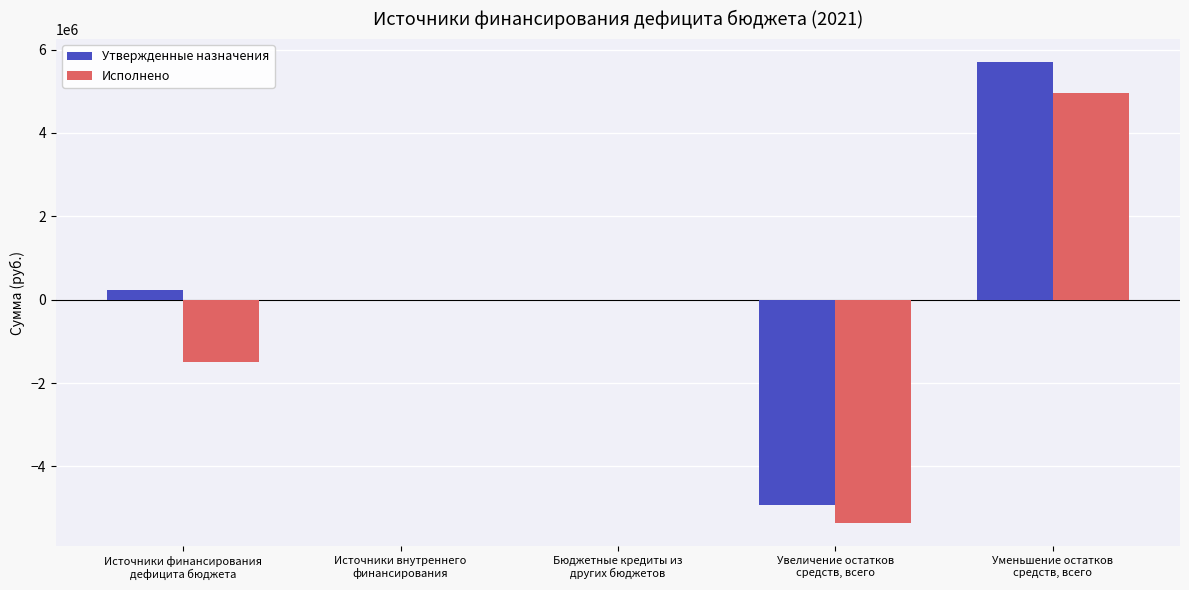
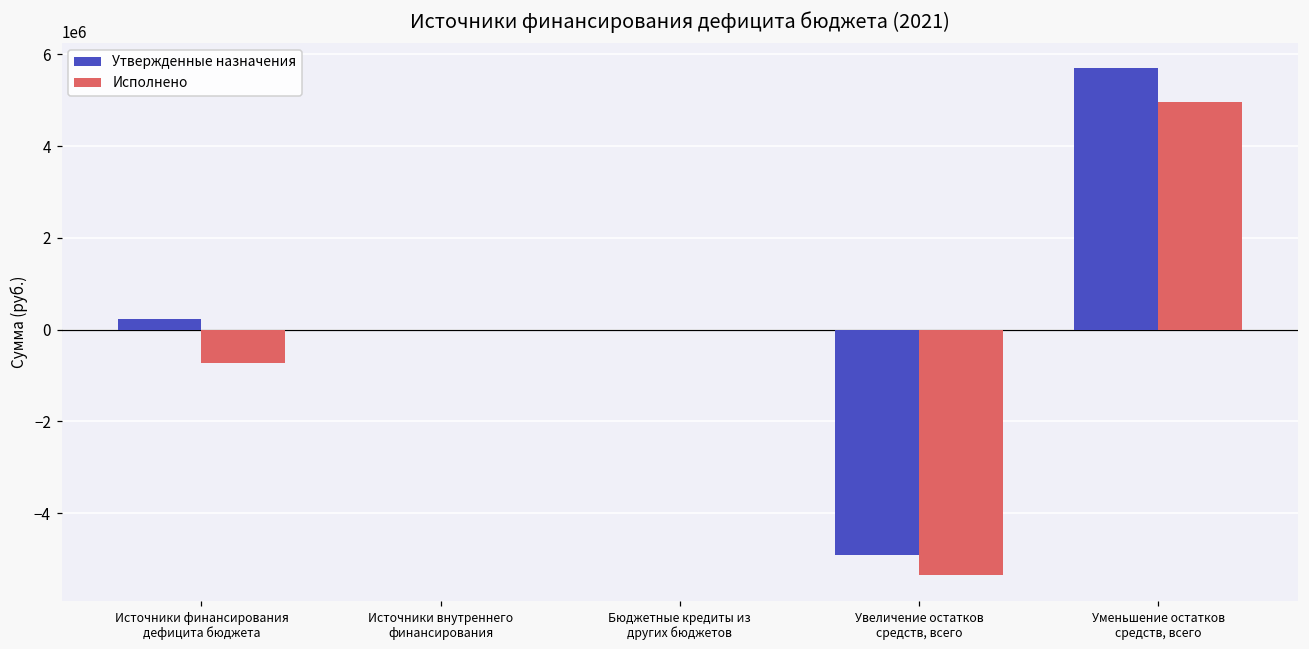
Исполнено, Источники финансирования дефицита бюджета: -1500000 -> -700000
